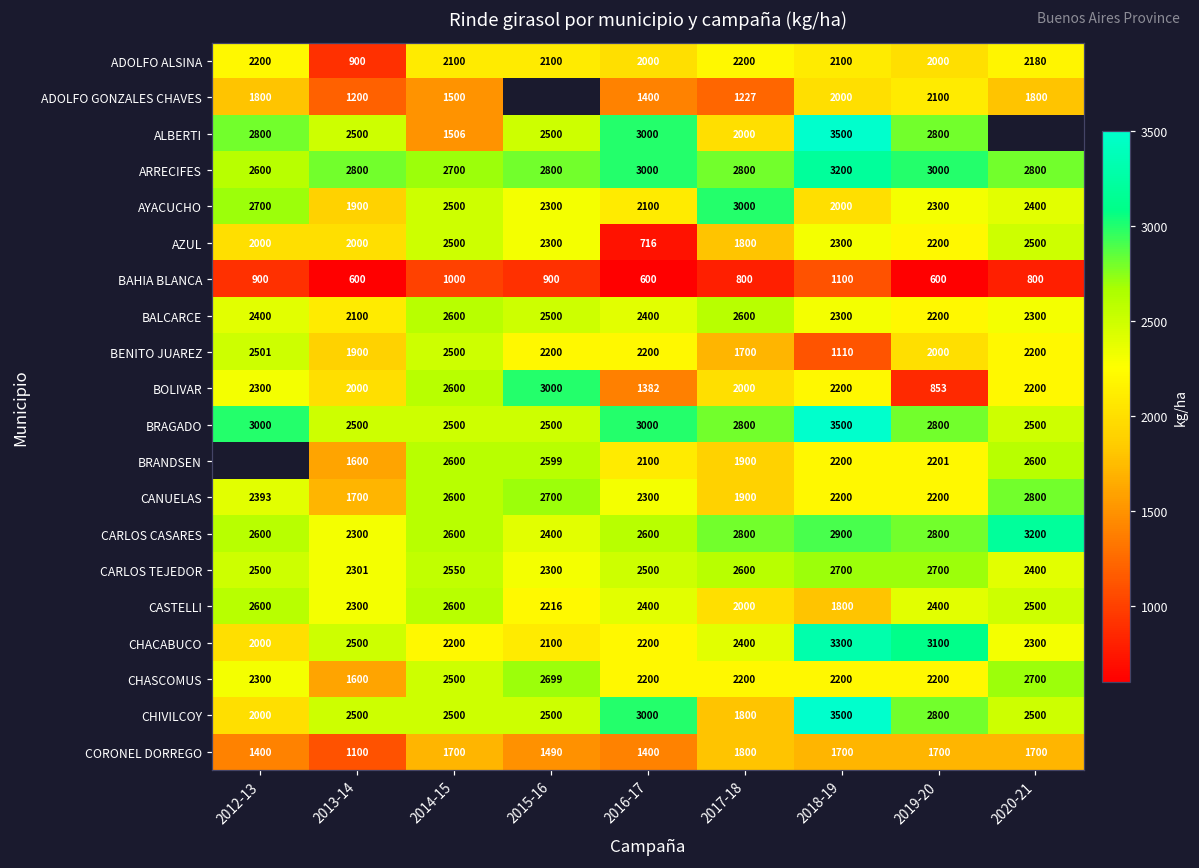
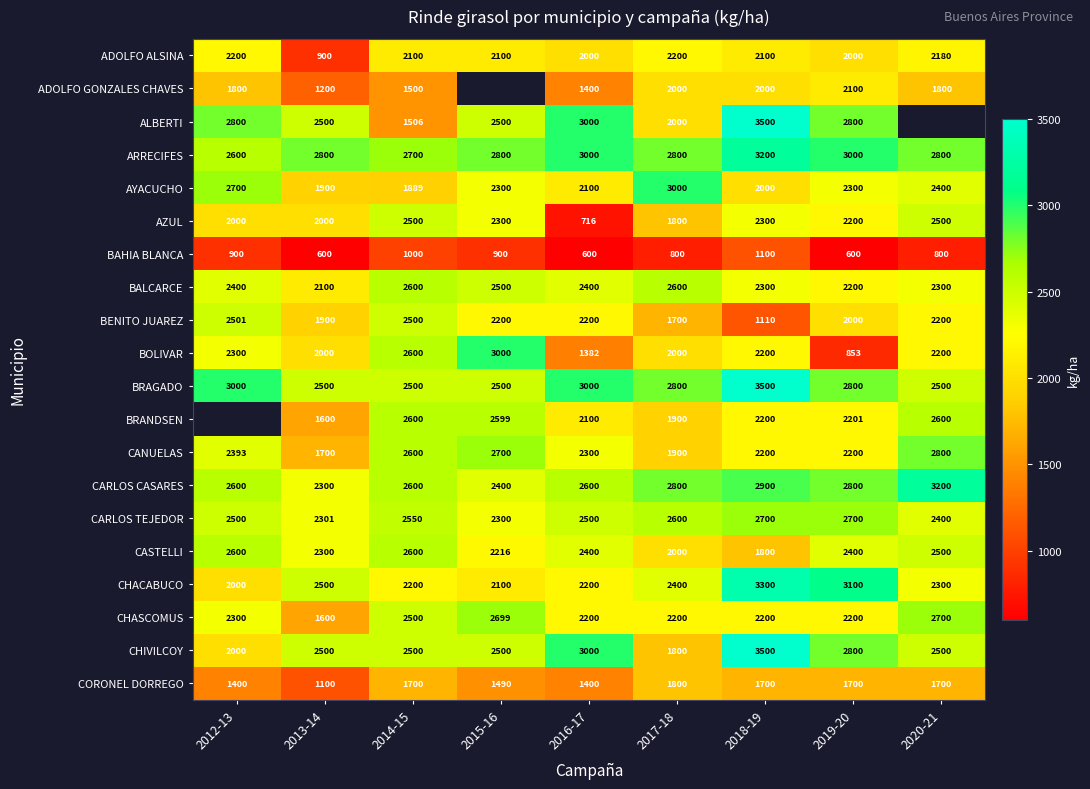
ADOLFO GONZALES CHAVES, 2017-18: 1227 -> 2000
AYACUCHO, 2014-15: 2500 -> 1889
